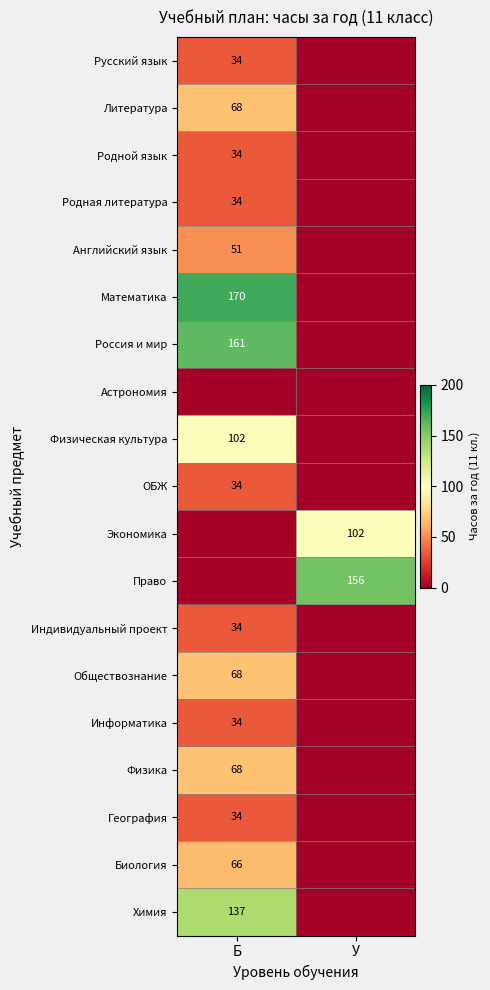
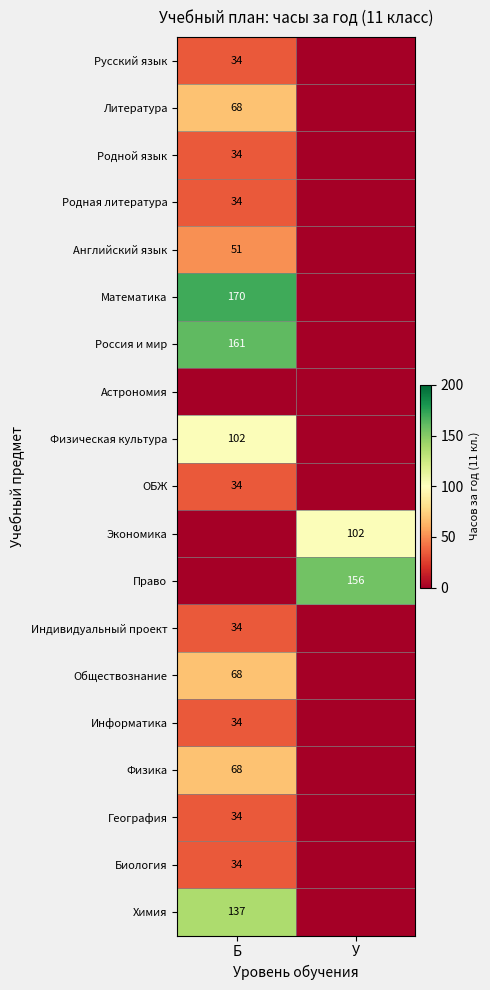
Биология, Б: 66 -> 34
